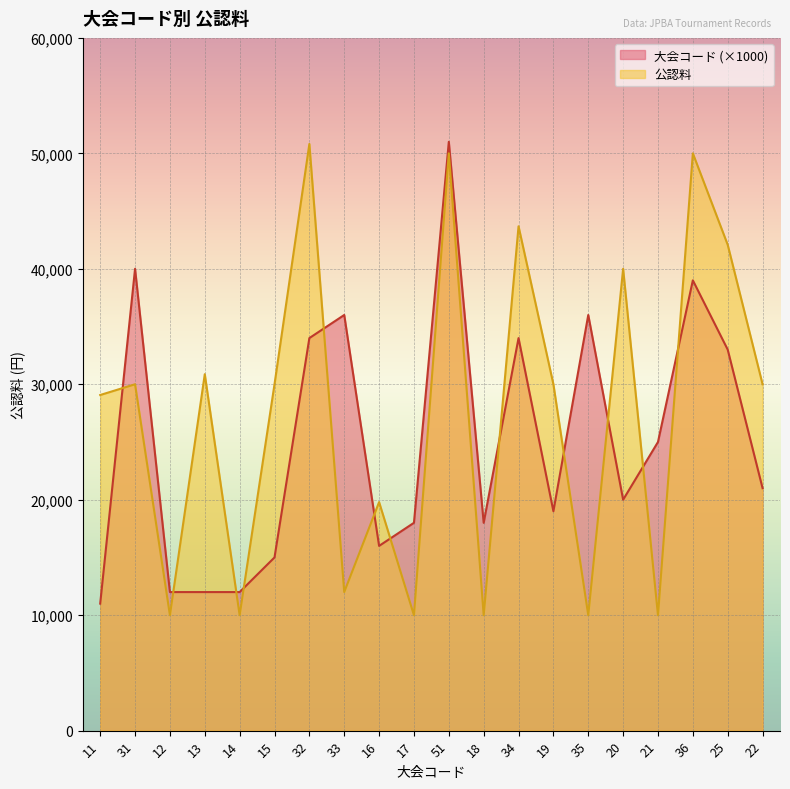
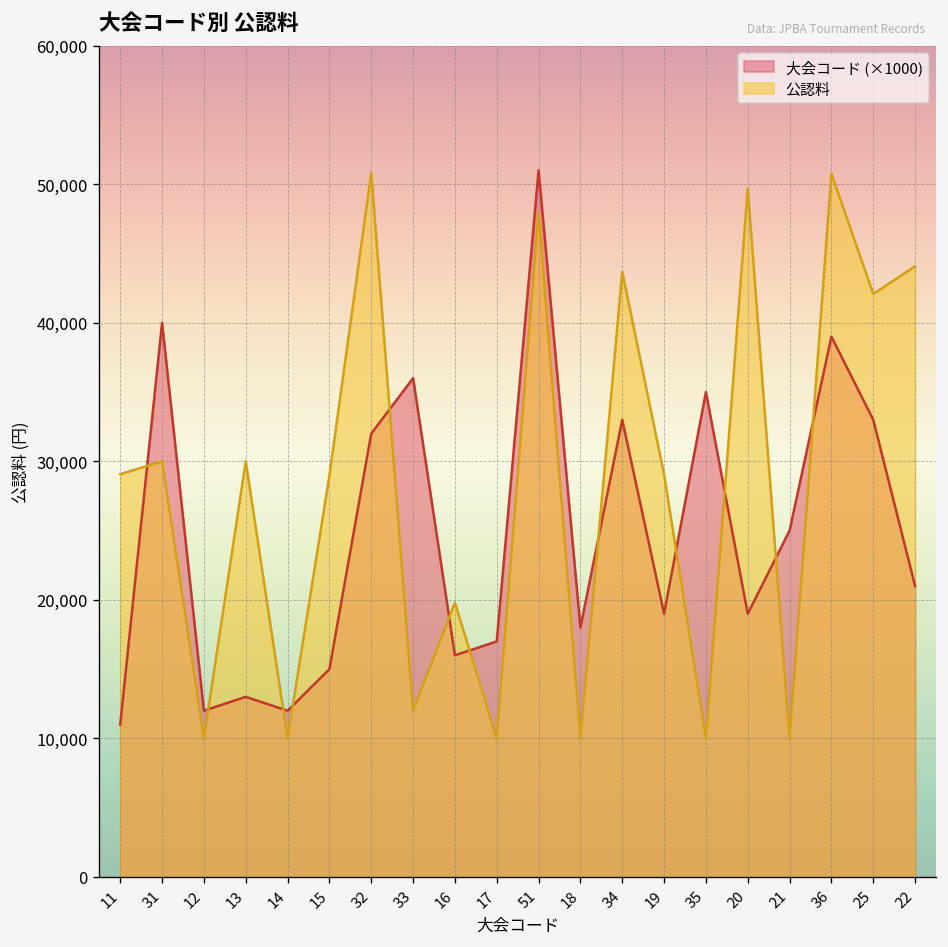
大会コード (×1000), 13: 12,000 -> 13,000
公認料, 13: 30,900 -> 30,000
公認料, 15: 30,000 -> 29,000
大会コード (×1000), 32: 34,000 -> 32,000
大会コード (×1000), 17: 18,000 -> 17,000
公認料, 51: 50,000 -> 48,000
大会コード (×1000), 34: 34,000 -> 33,000
公認料, 19: 30,000 -> 29,100
大会コード (×1000), 35: 36,000 -> 35,000
大会コード (×1000), 20: 20,000 -> 19,000
公認料, 20: 40,000 -> 49,700
公認料, 36: 50,000 -> 50,800
公認料, 22: 30,000 -> 44,100
